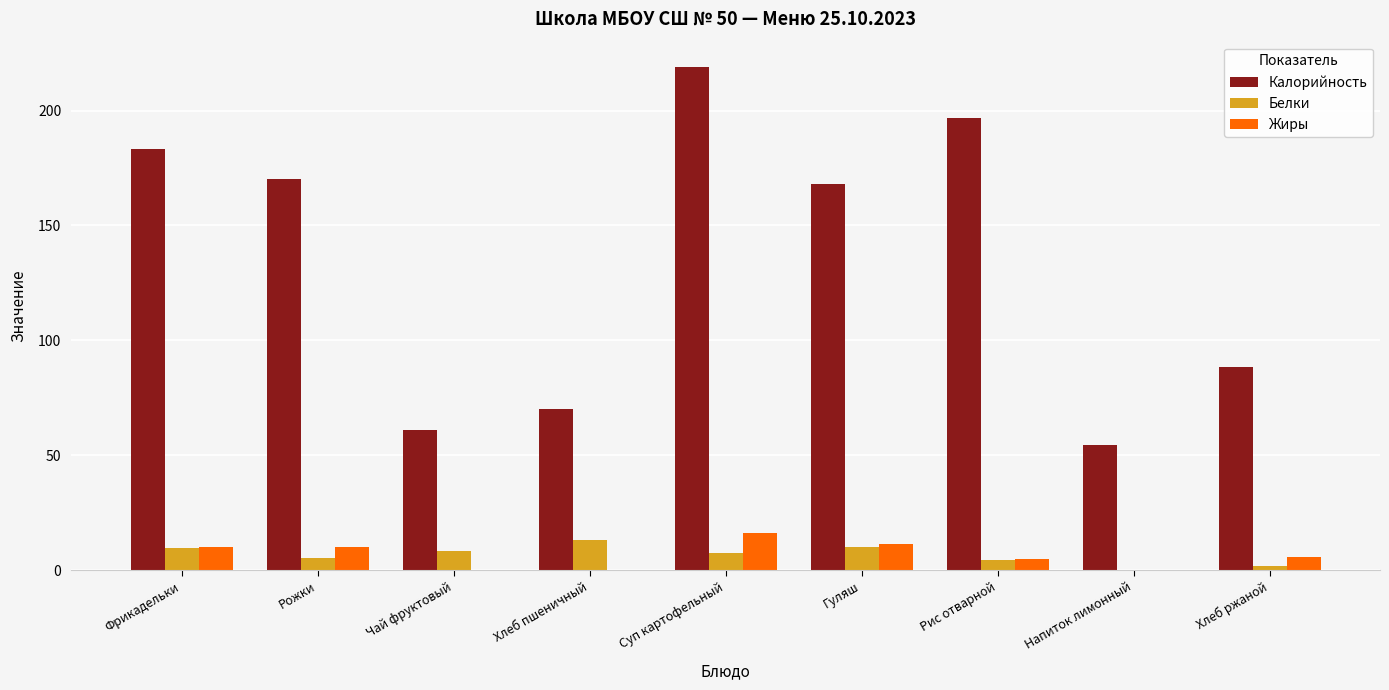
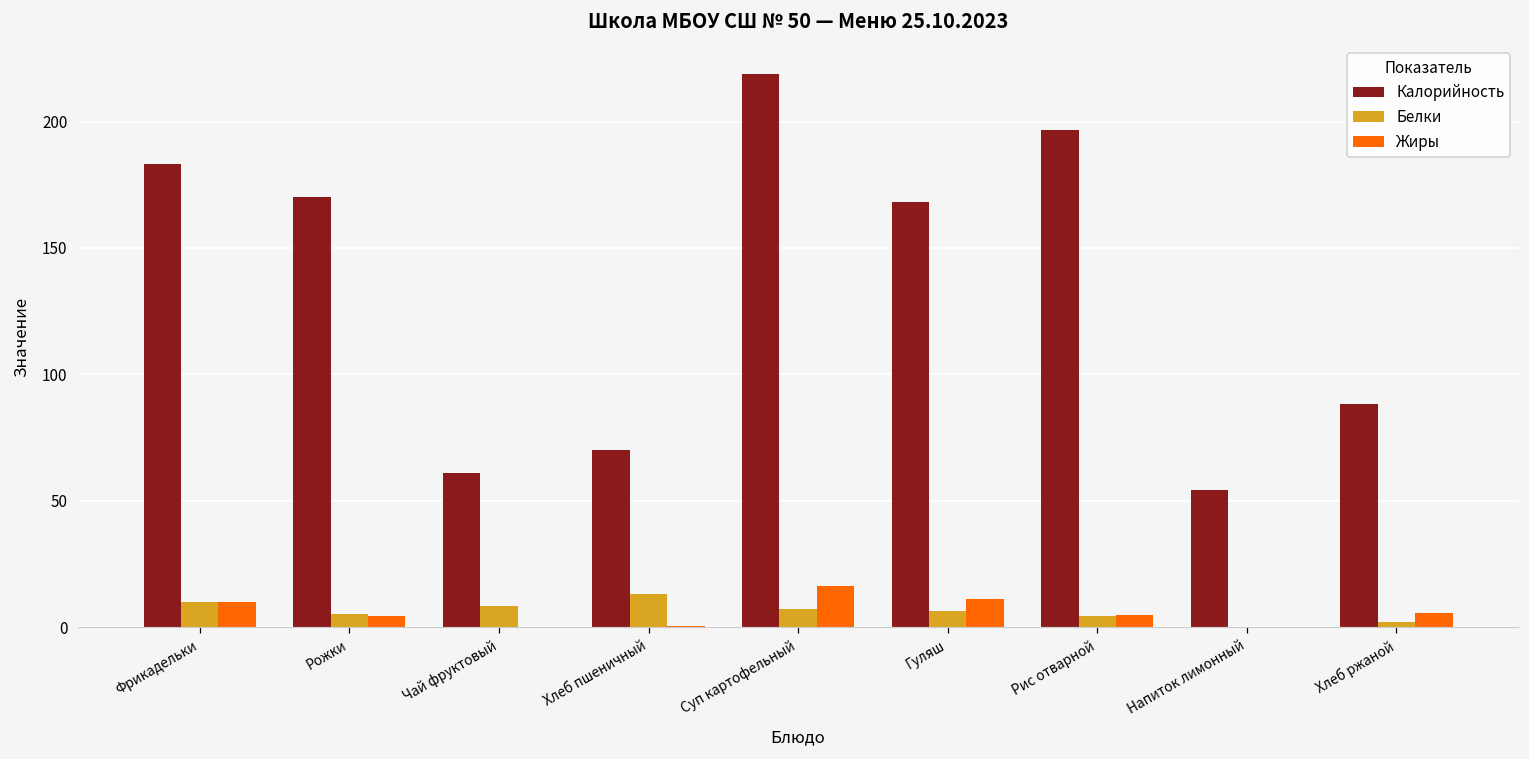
Жиры, Рожки: 10 -> 4
Белки, Гуляш: 10 -> 6
